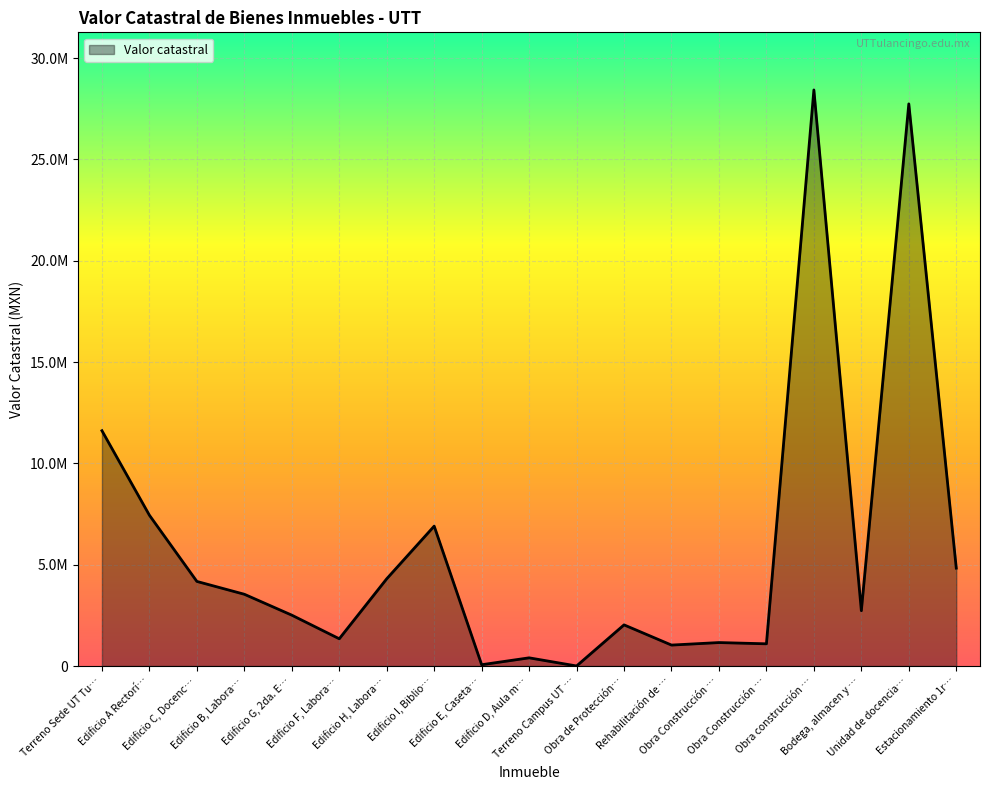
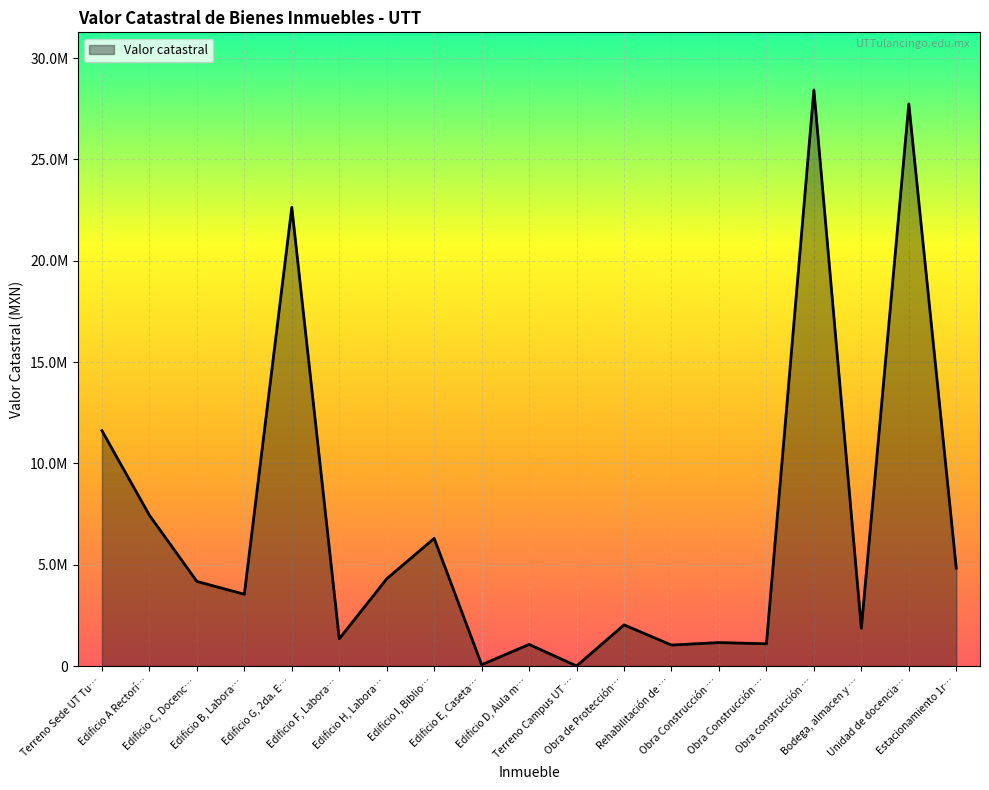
Edificio G, 2da. E…: 2500000 -> 22600000
Edificio I, Biblio…: 6900000 -> 6300000
Edificio D, Aula m…: 400000 -> 1100000
Bodega, almacen y …: 2700000 -> 1900000
